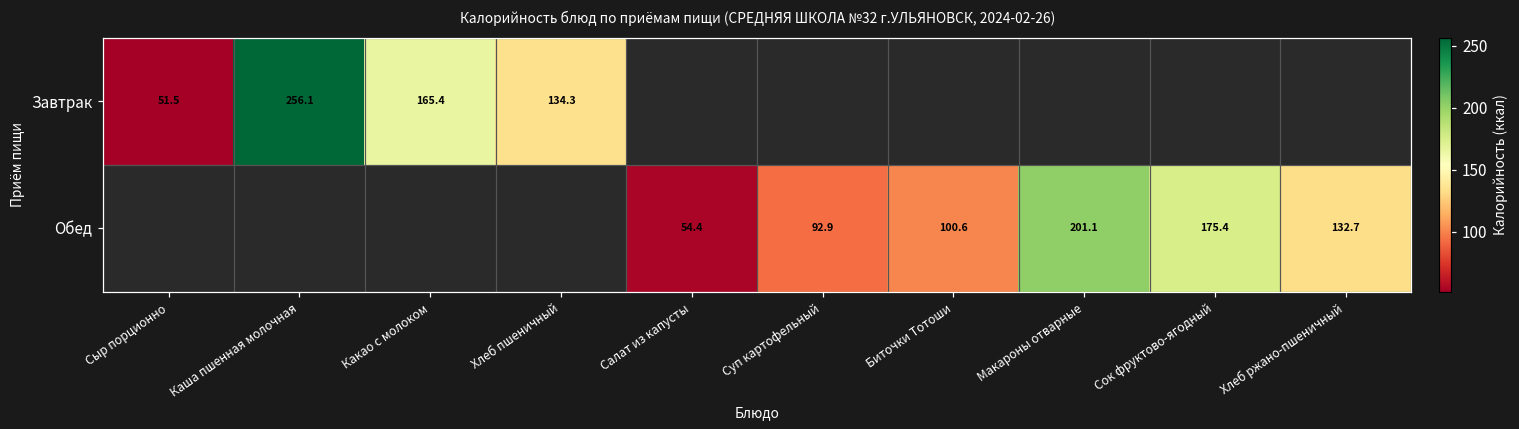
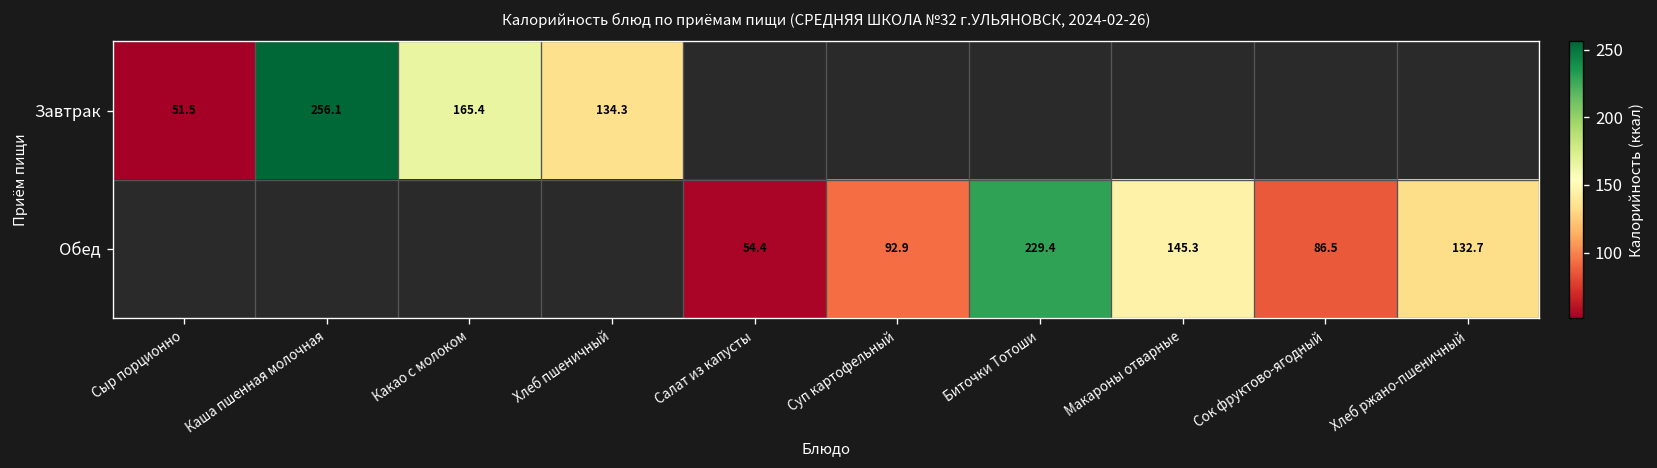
Обед, Биточки Тотоши: 100.6 -> 229.4
Обед, Макароны отварные: 201.1 -> 145.3
Обед, Сок фруктово-ягодный: 175.4 -> 86.5
